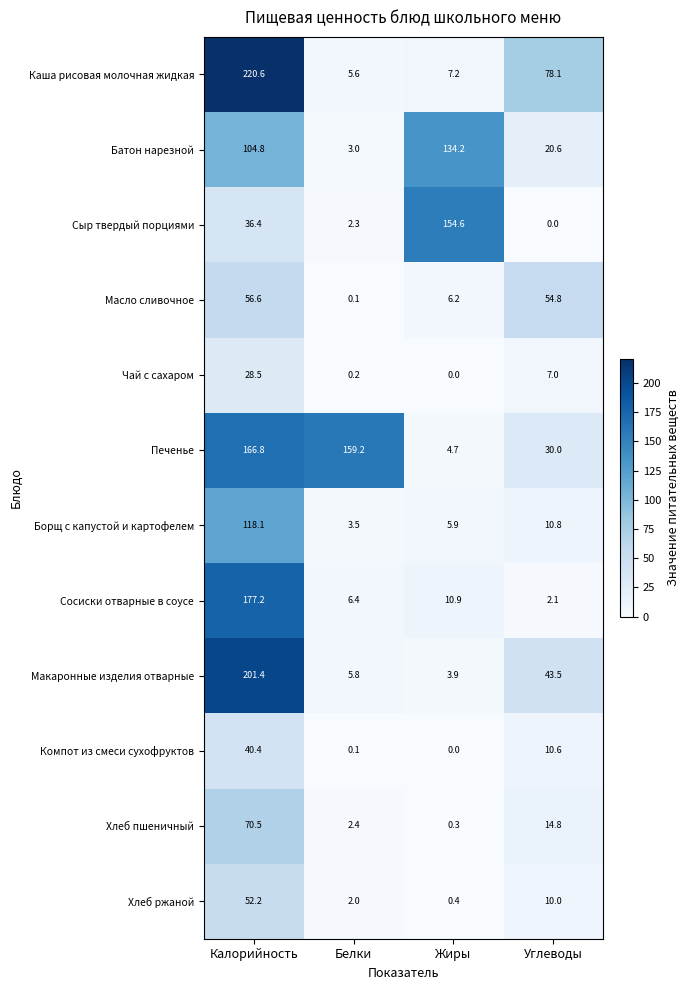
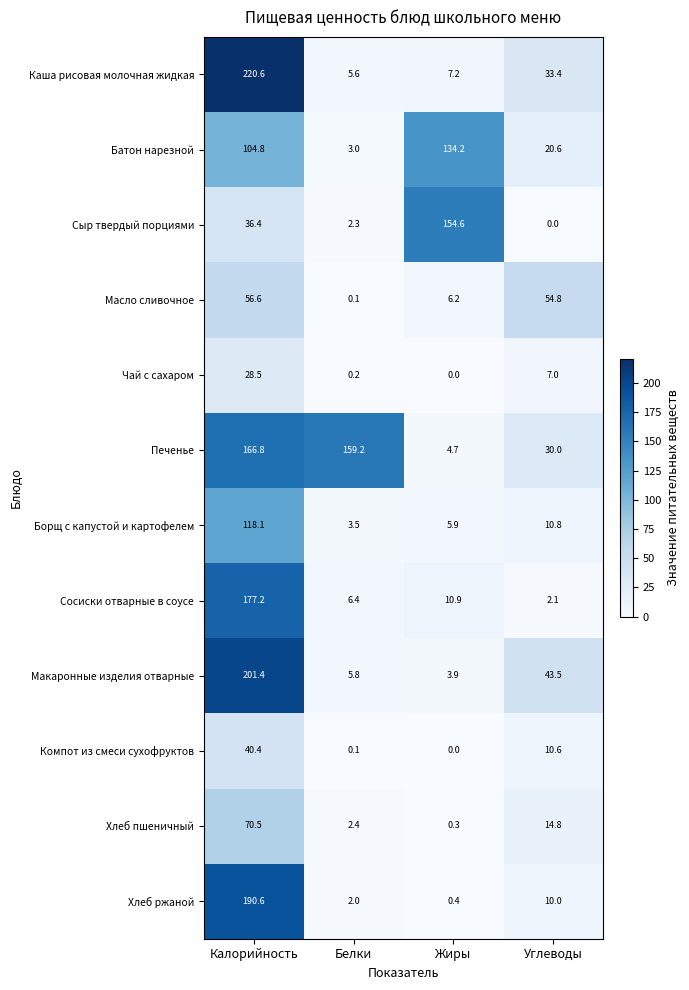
Каша рисовая молочная жидкая, Углеводы: 78.1 -> 33.4
Хлеб ржаной, Калорийность: 52.2 -> 190.6
